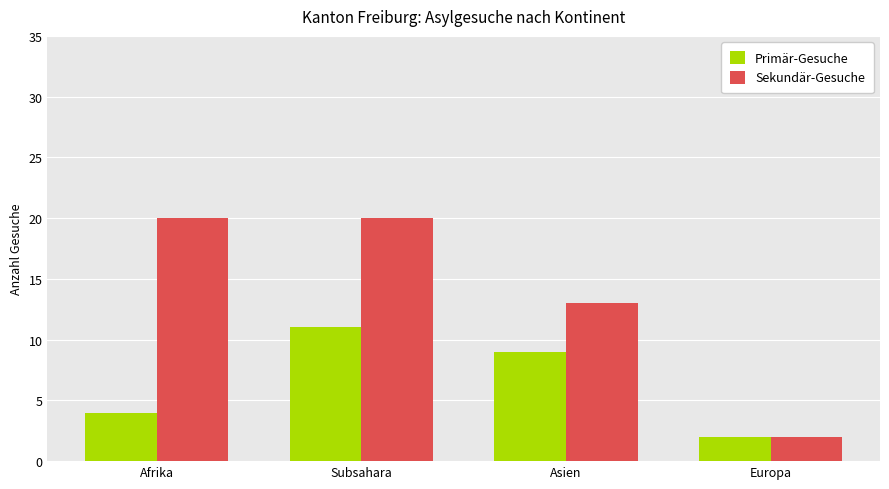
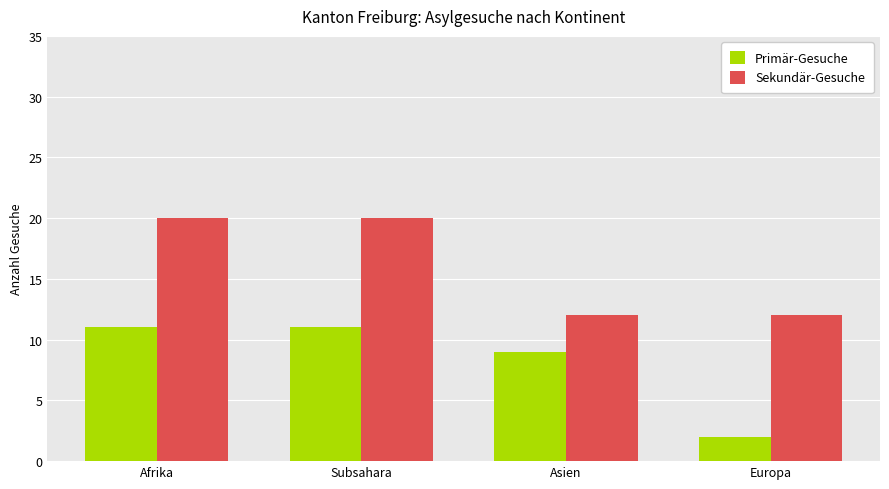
Primär-Gesuche, Afrika: 4 -> 11
Sekundär-Gesuche, Asien: 13 -> 12
Sekundär-Gesuche, Europa: 2 -> 12
